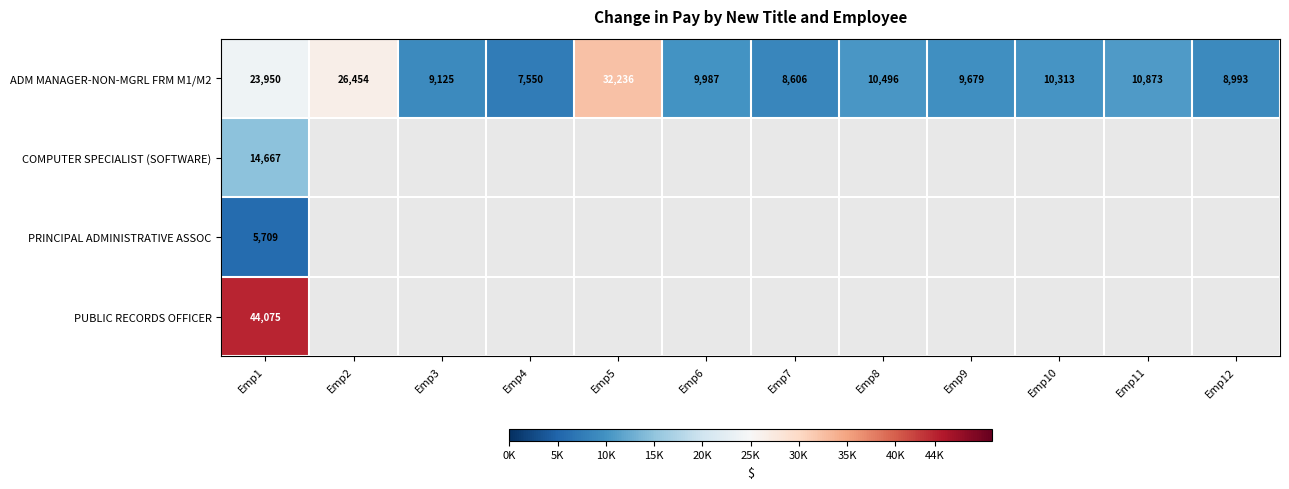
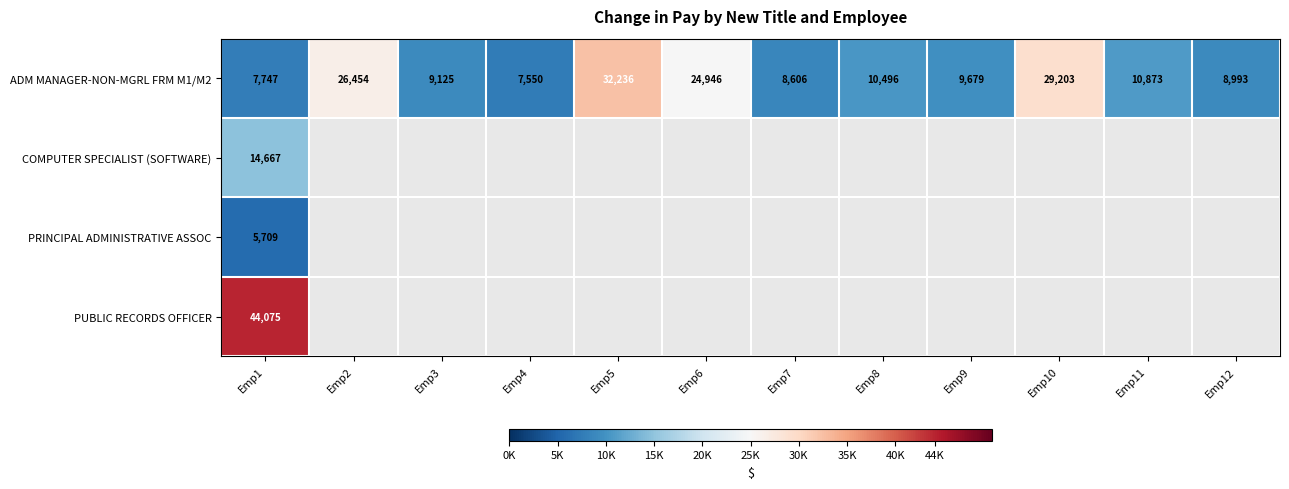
ADM MANAGER-NON-MGRL FRM M1/M2, Emp1: 23,950 -> 7,747
ADM MANAGER-NON-MGRL FRM M1/M2, Emp6: 9,987 -> 24,946
ADM MANAGER-NON-MGRL FRM M1/M2, Emp10: 10,313 -> 29,203
